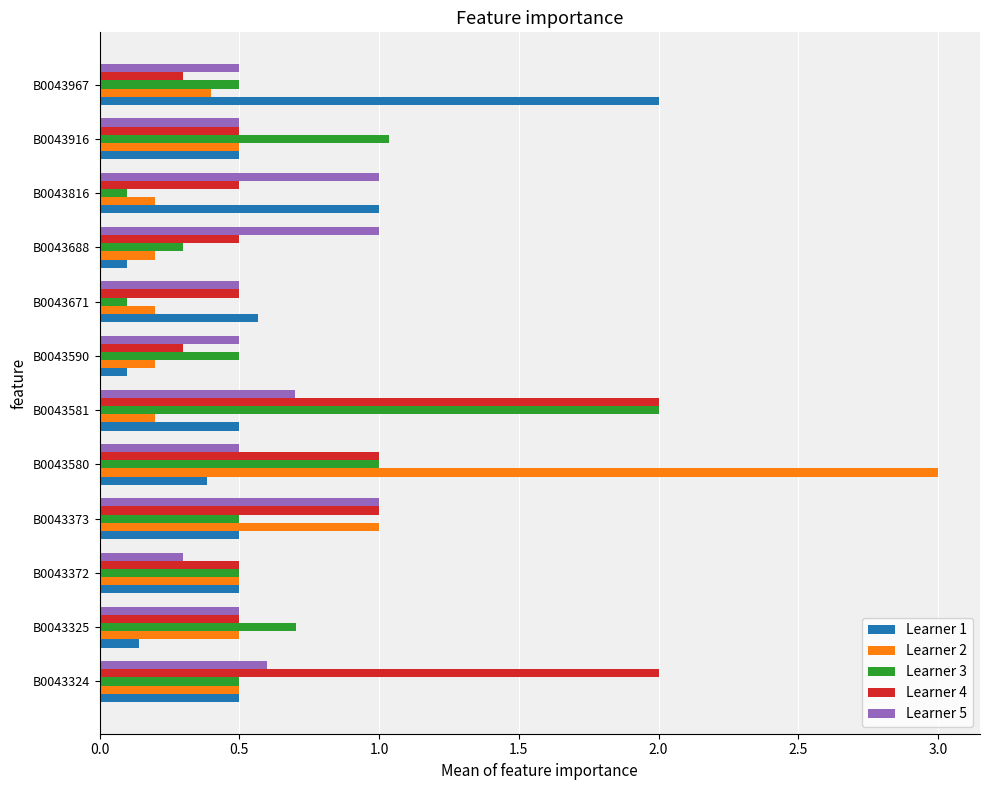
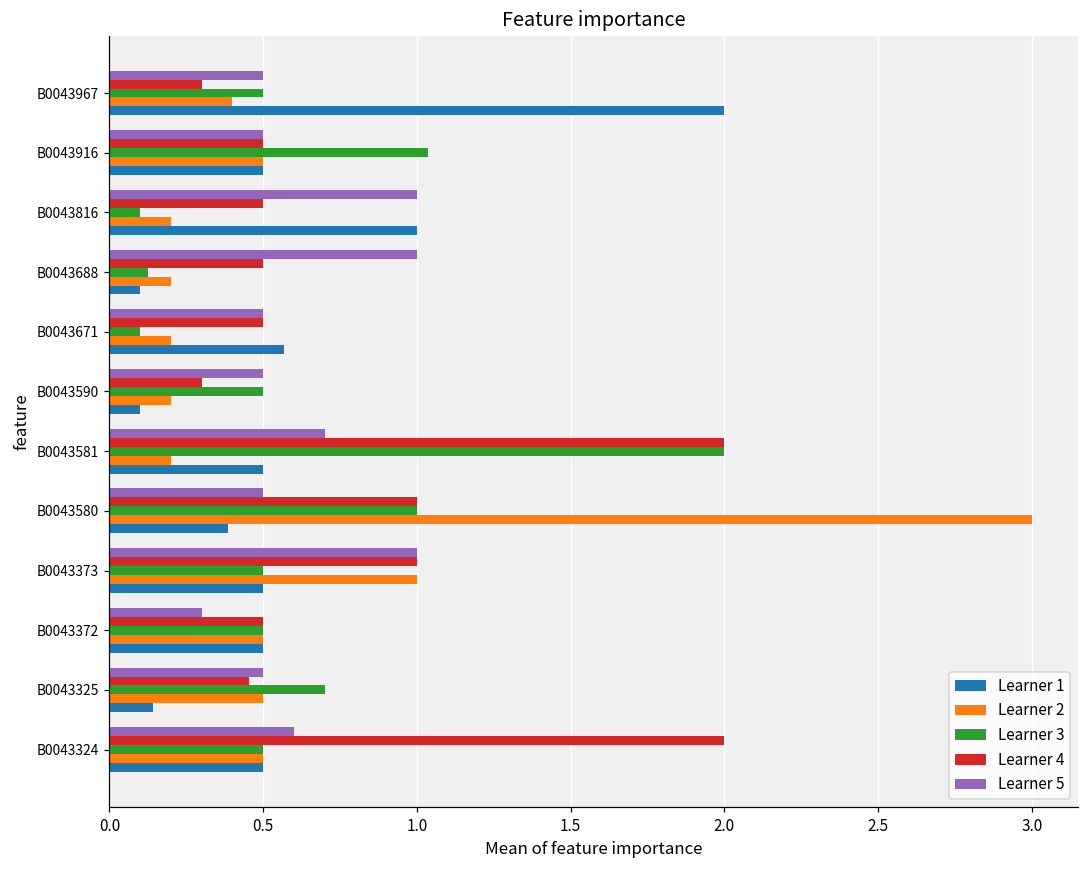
Learner 3, B0043688: 0.30 -> 0.12
Learner 4, B0043325: 0.50 -> 0.45
